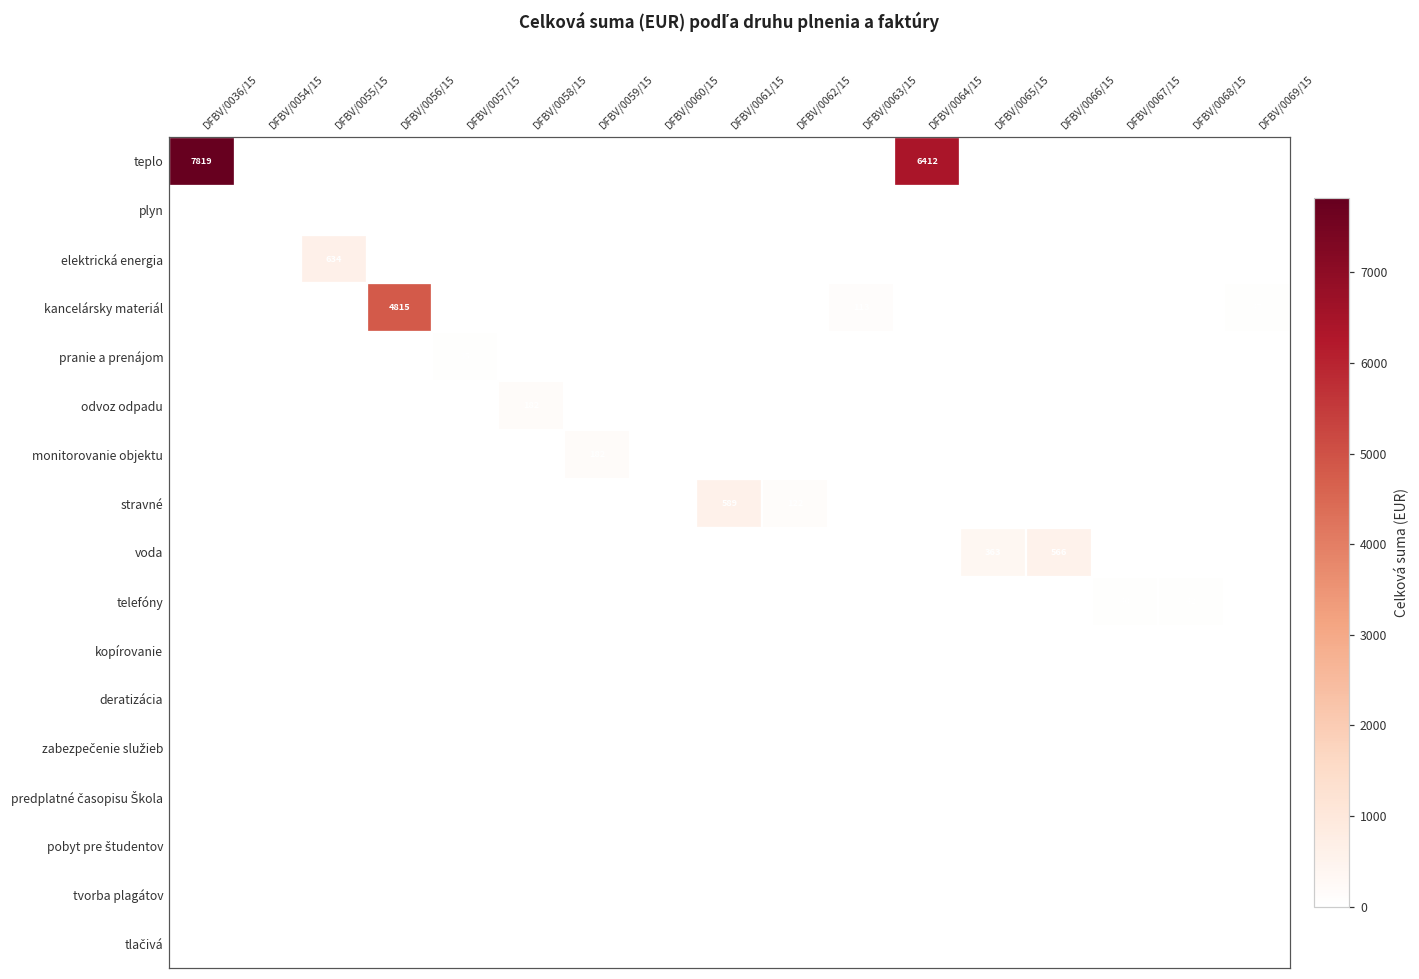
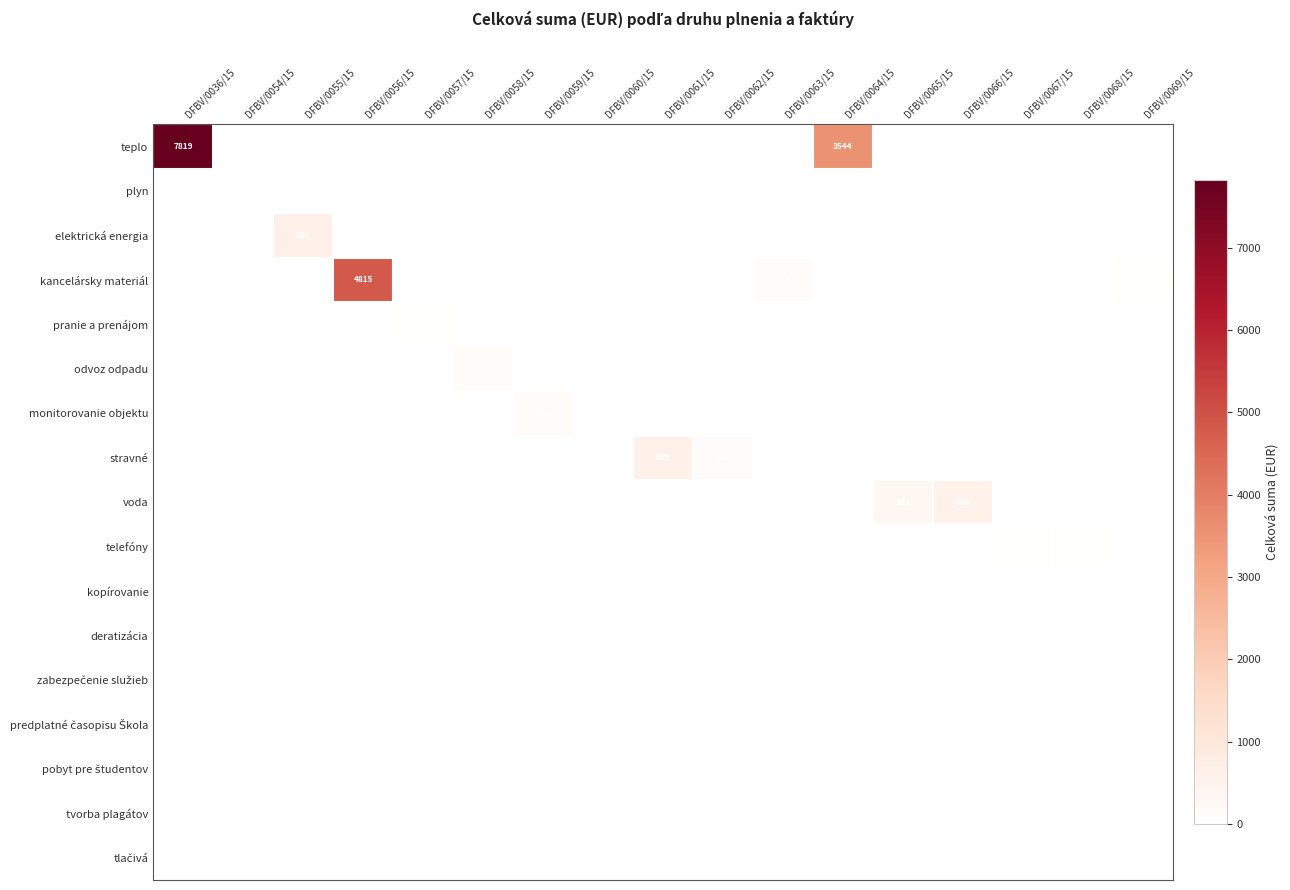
teplo, DFBV/0064/15: 6412 -> 3544
